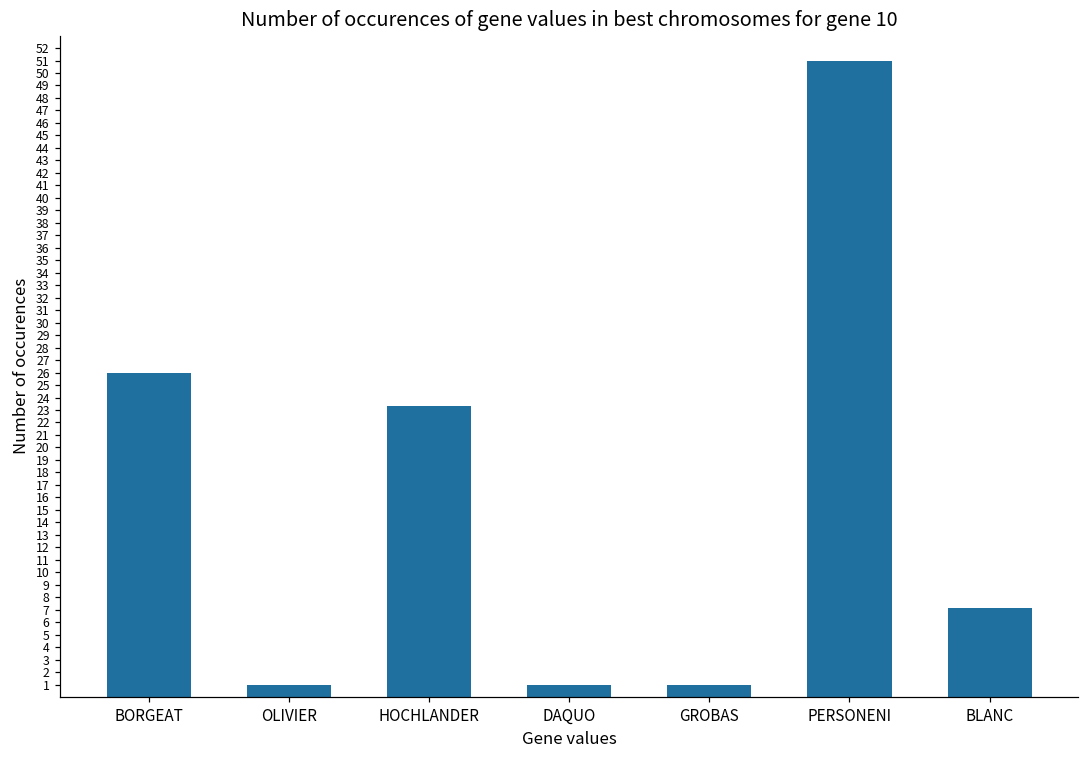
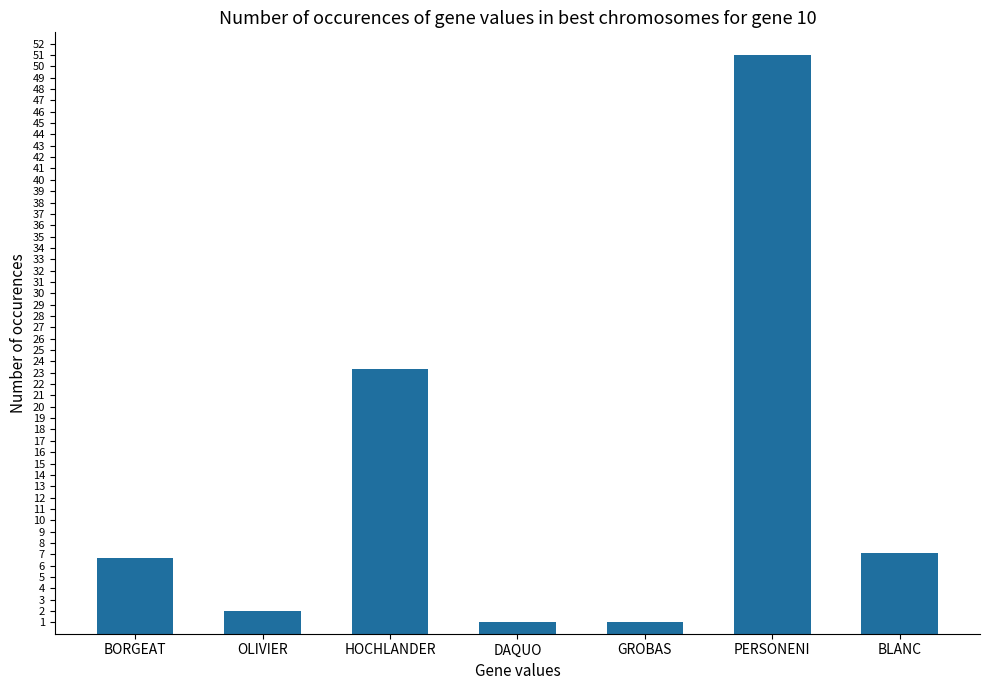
BORGEAT: 26.0 -> 6.7
OLIVIER: 1 -> 2
